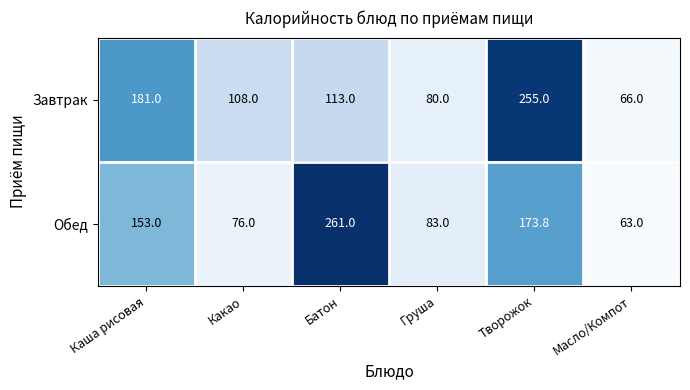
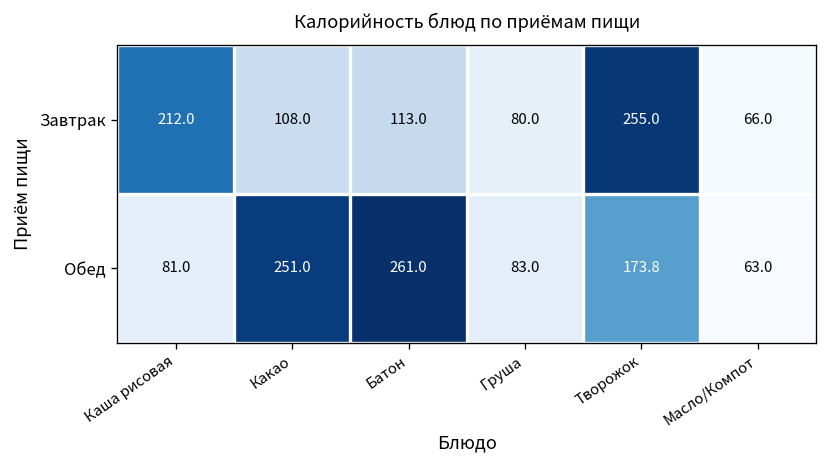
Завтрак, Каша рисовая: 181.0 -> 212.0
Обед, Каша рисовая: 153.0 -> 81.0
Обед, Какао: 76.0 -> 251.0
